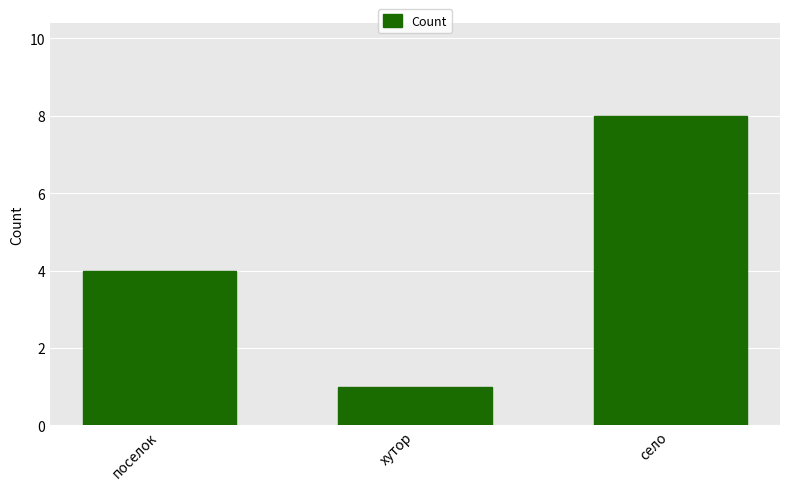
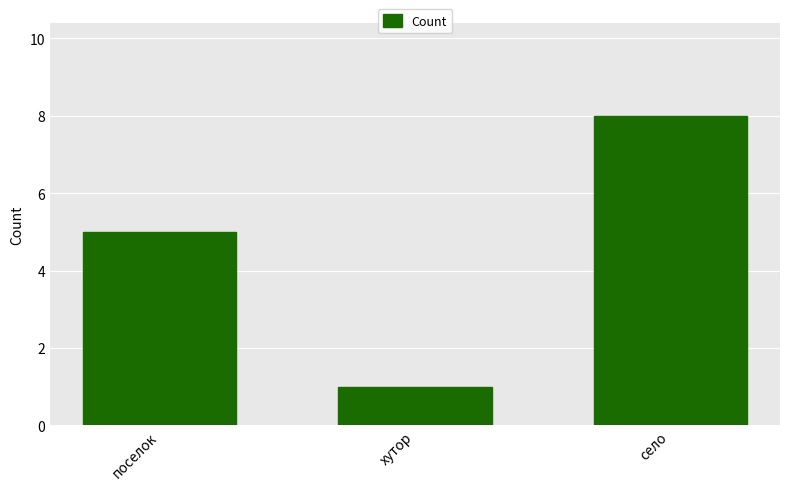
поселок: 4 -> 5
